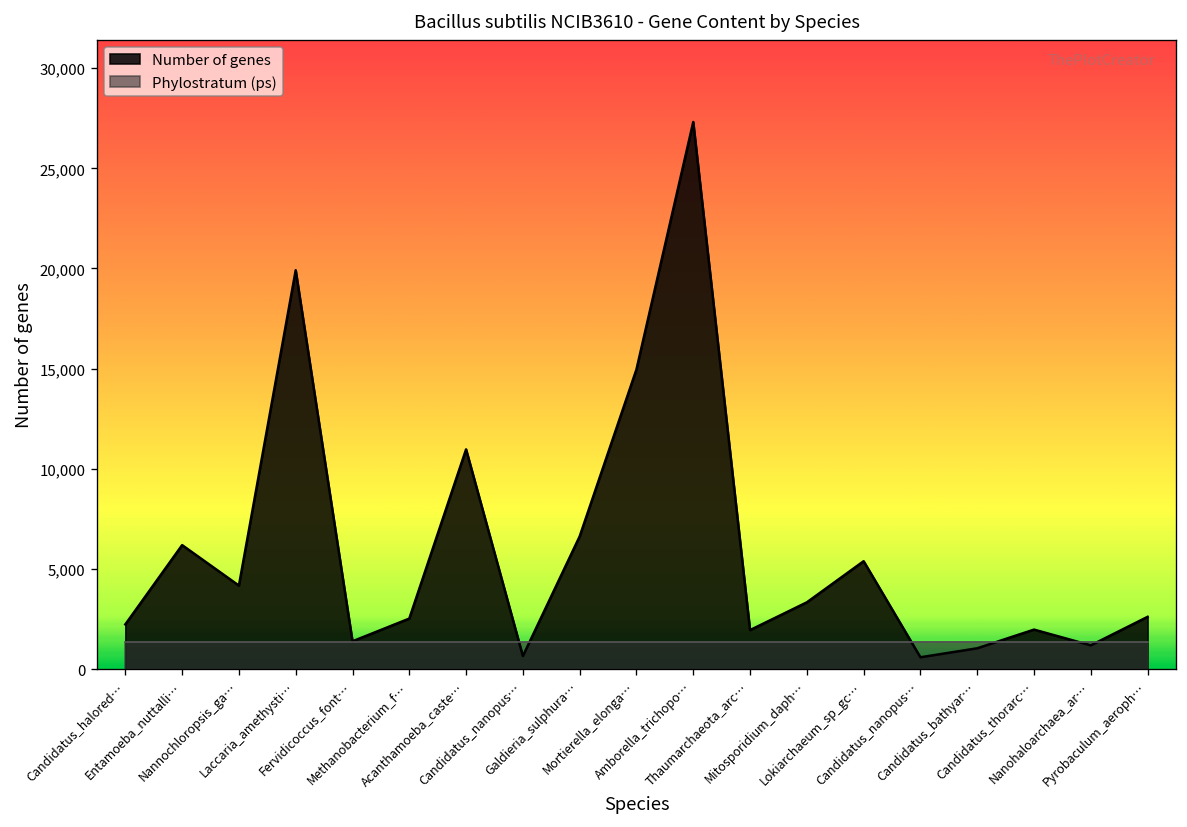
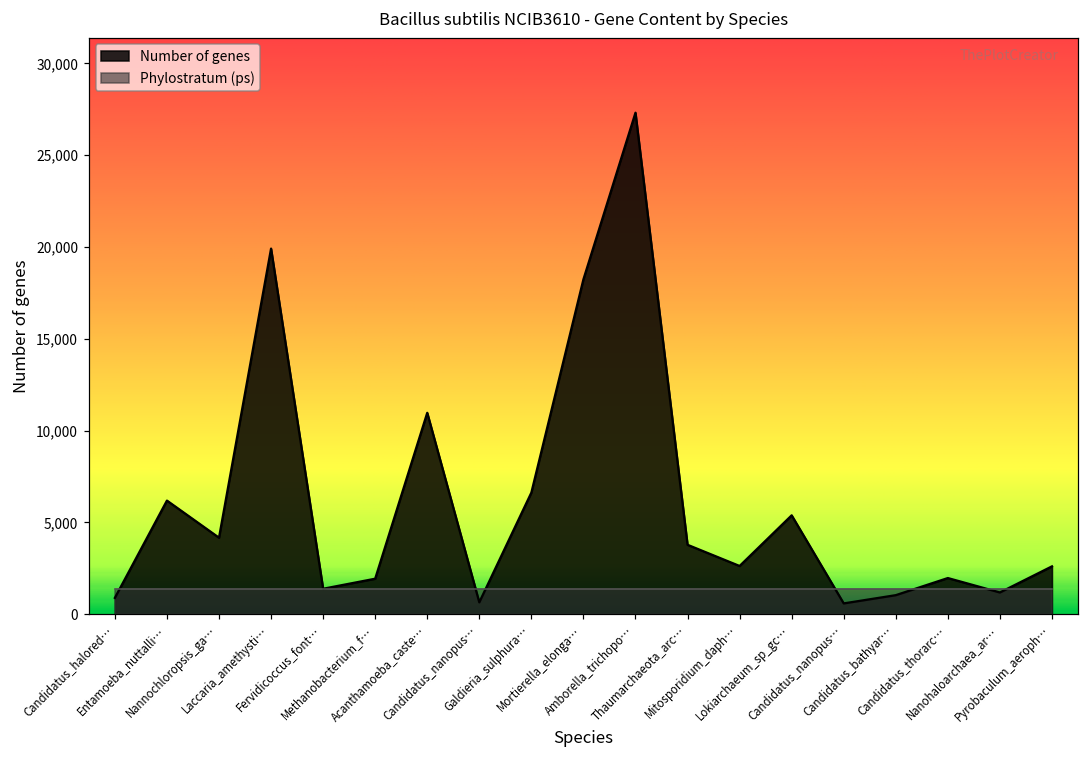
Number of genes, Candidatus_halored…: 2,200 -> 900
Number of genes, Methanobacterium_f…: 2,500 -> 1,900
Number of genes, Mortierella_elonga…: 15,000 -> 18,200
Number of genes, Thaumarchaeota_arc…: 1,900 -> 3,800
Number of genes, Mitosporidium_daph…: 3,300 -> 2,600
